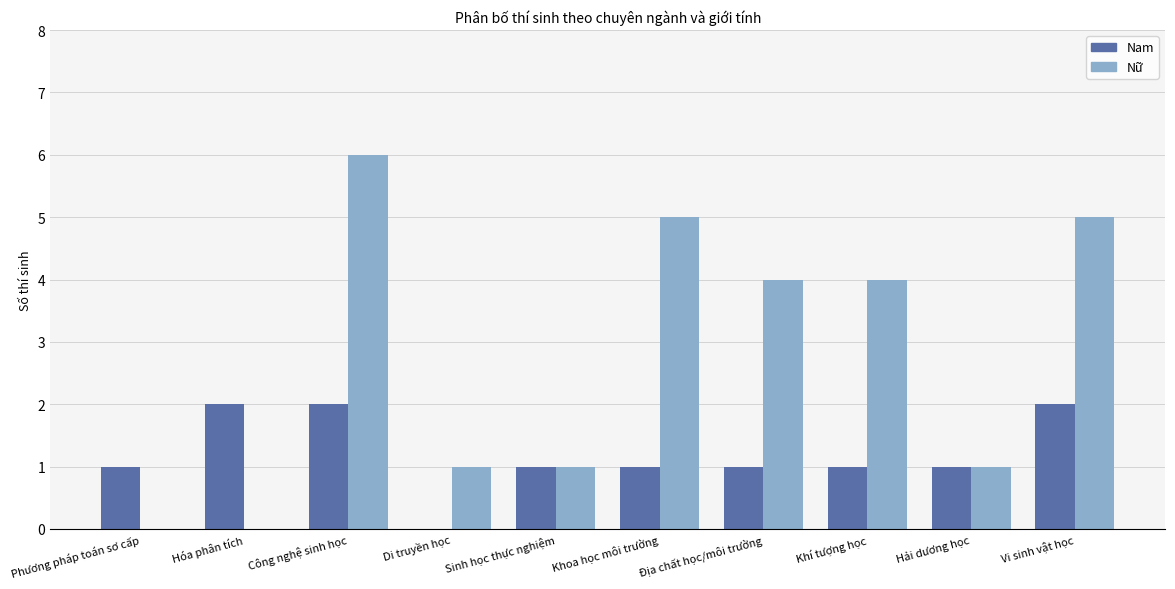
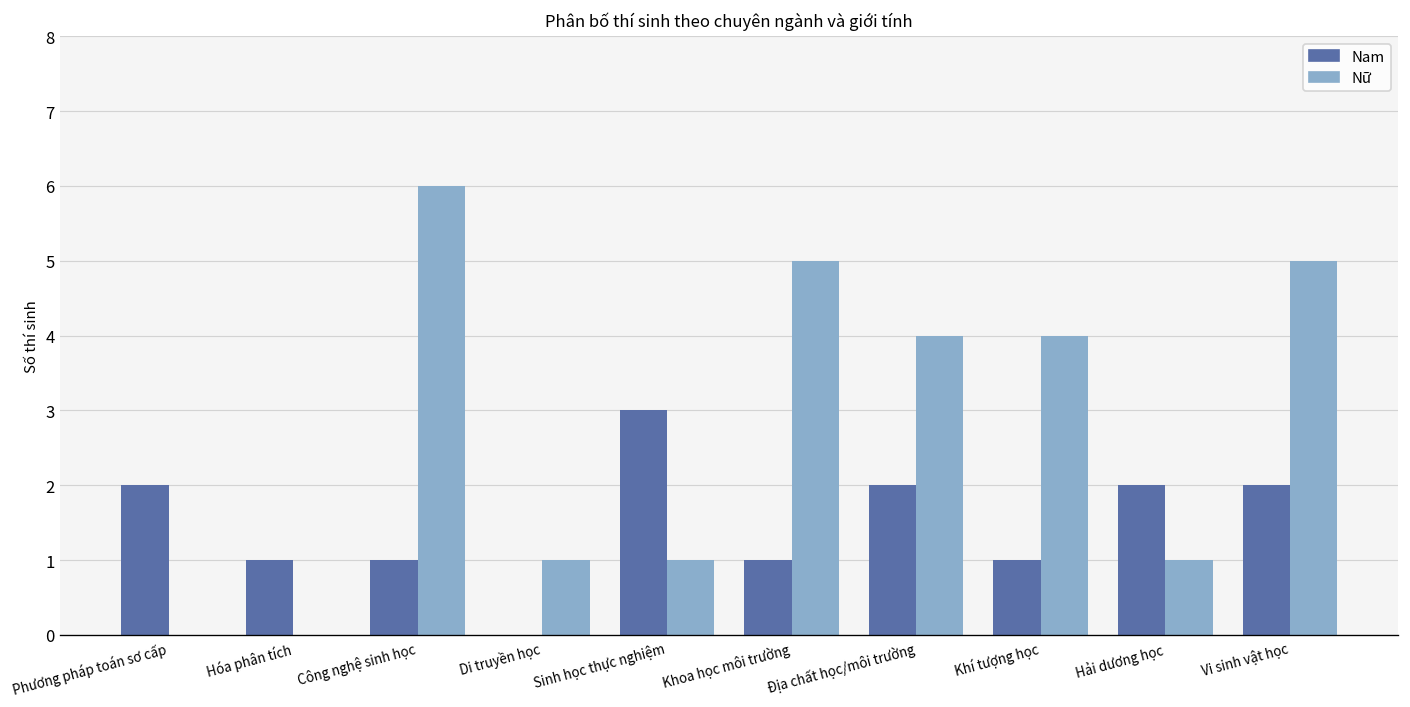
Nam, Phương pháp toán sơ cấp: 1 -> 2
Nam, Hóa phân tích: 2 -> 1
Nam, Công nghệ sinh học: 2 -> 1
Nam, Sinh học thực nghiệm: 1 -> 3
Nam, Địa chất học/môi trường: 1 -> 2
Nam, Hải dương học: 1 -> 2
